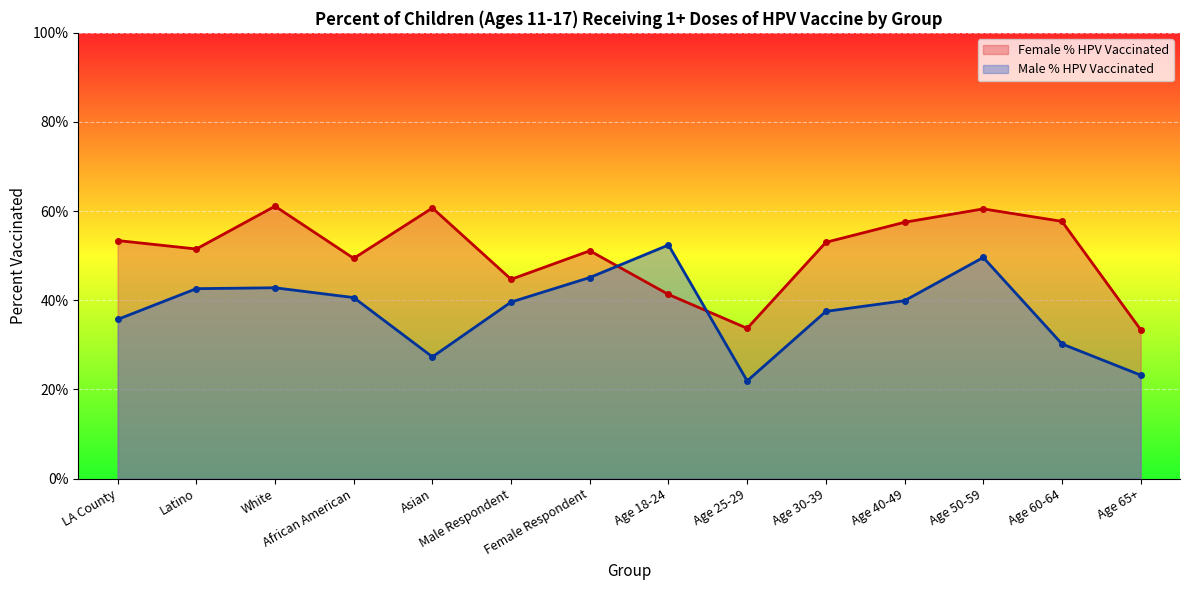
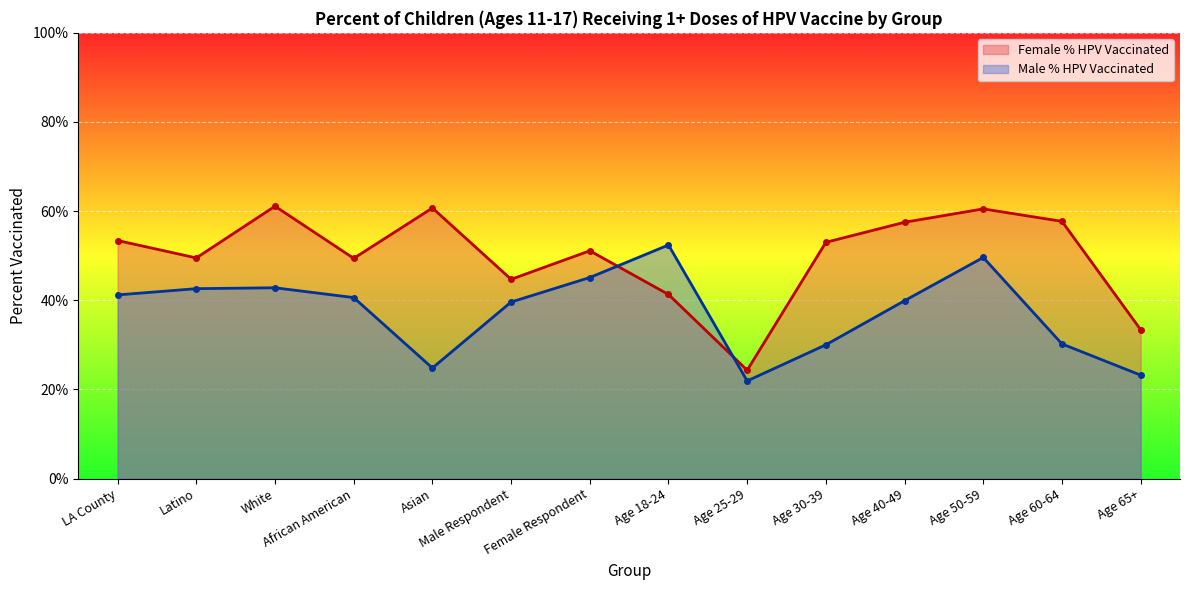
Male % HPV Vaccinated, LA County: 36% -> 41%
Female % HPV Vaccinated, Latino: 52% -> 50%
Male % HPV Vaccinated, Asian: 27% -> 25%
Female % HPV Vaccinated, Age 25-29: 34% -> 24%
Male % HPV Vaccinated, Age 30-39: 38% -> 30%
